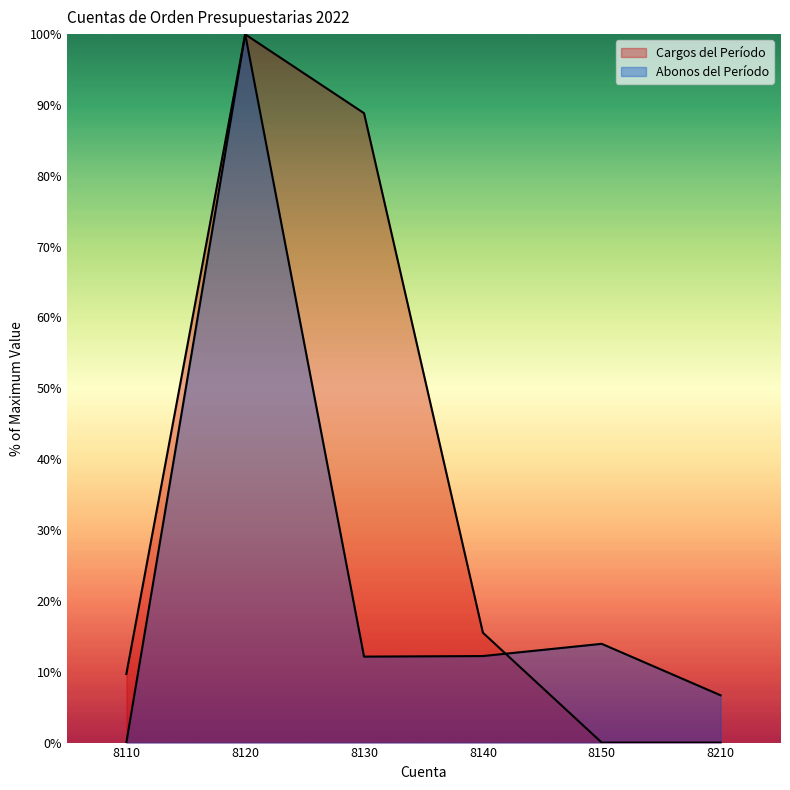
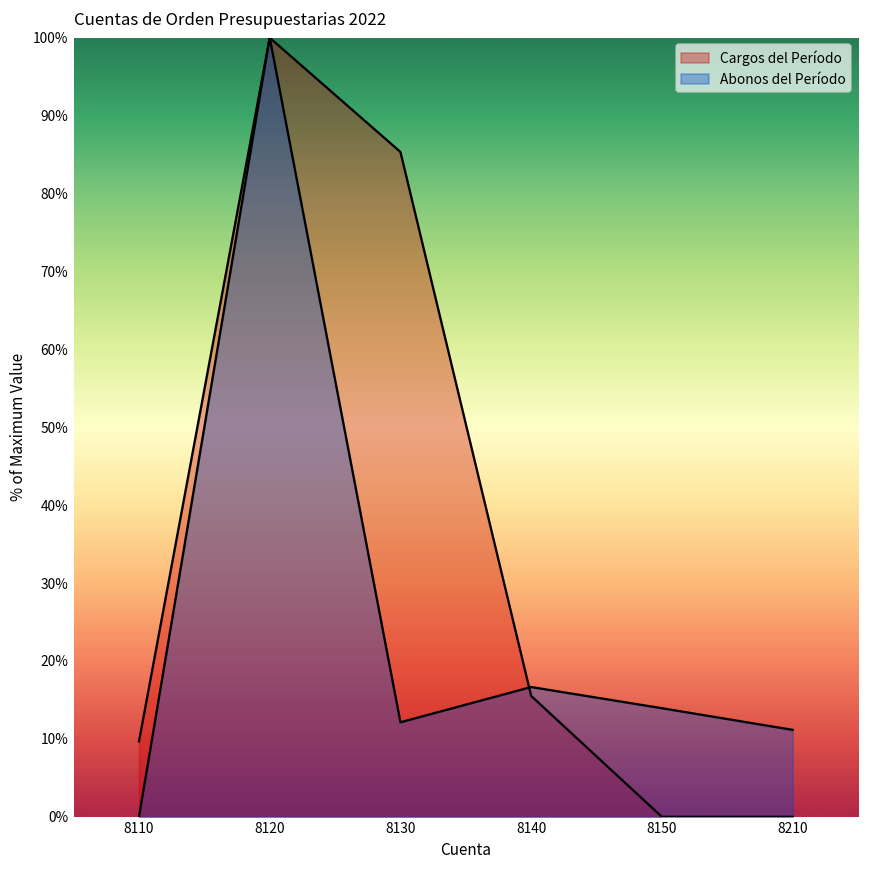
Cargos del Período, 8130: 89% -> 85%
Abonos del Período, 8140: 12% -> 17%
Abonos del Período, 8210: 7% -> 11%
